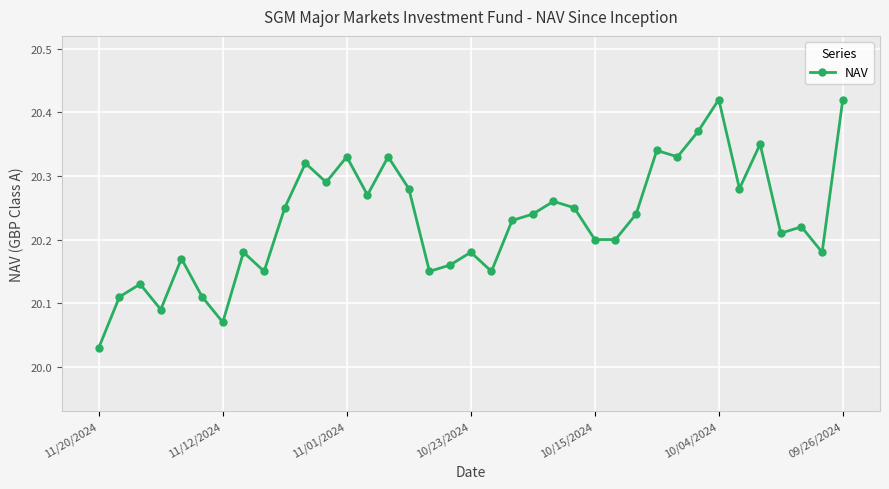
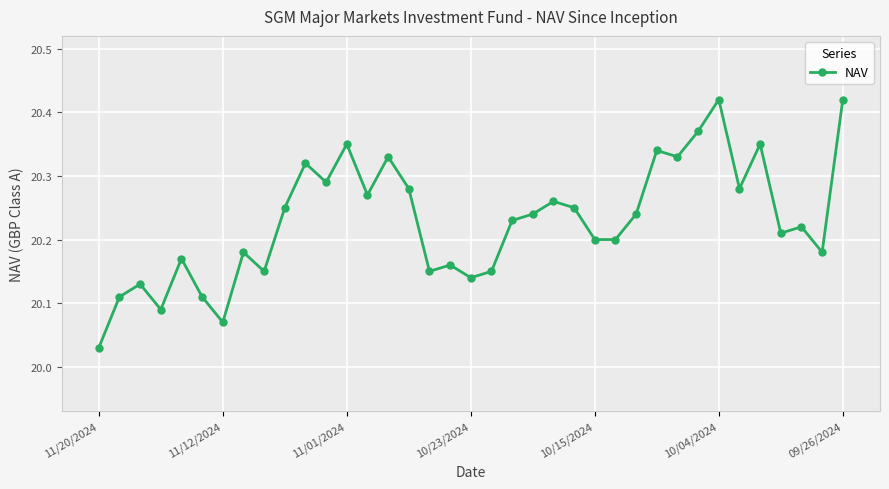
11/01/2024: 20.33 -> 20.35
10/23/2024: 20.18 -> 20.14
